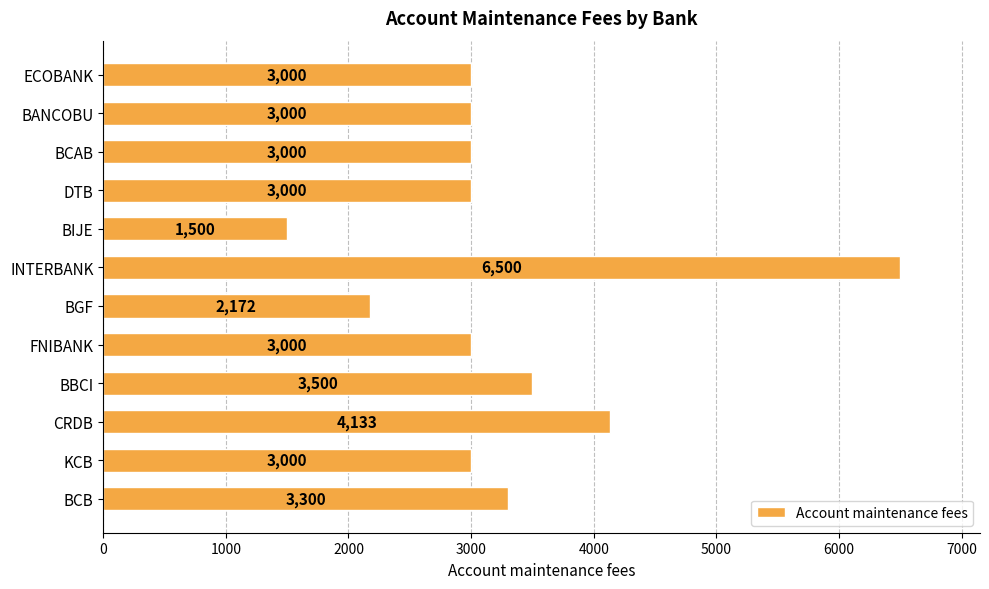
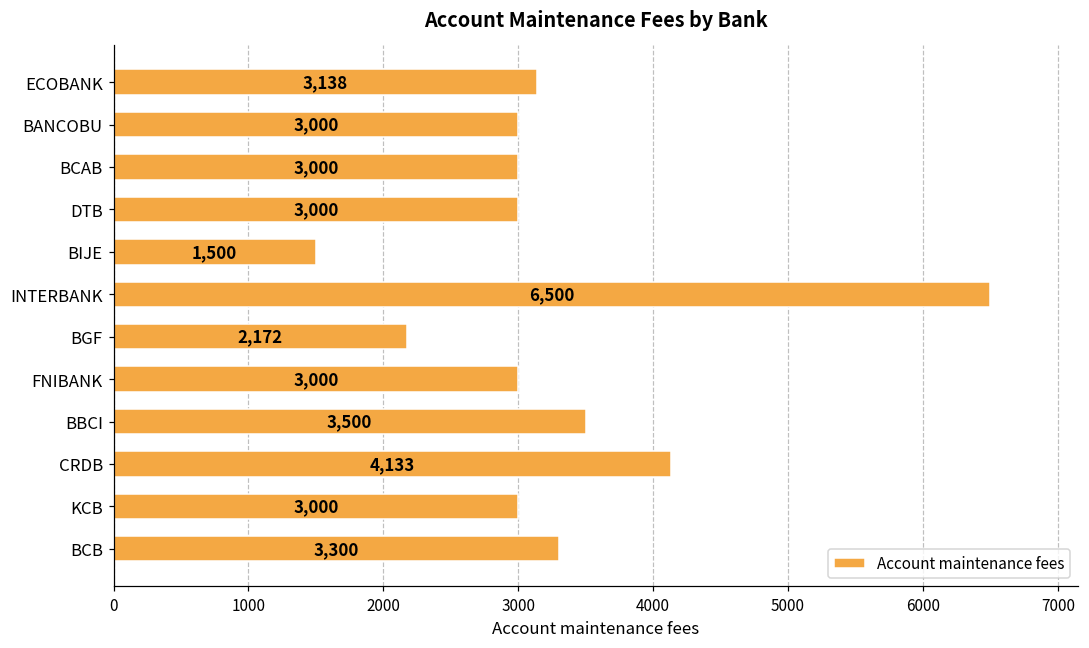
ECOBANK: 3,000 -> 3,138
